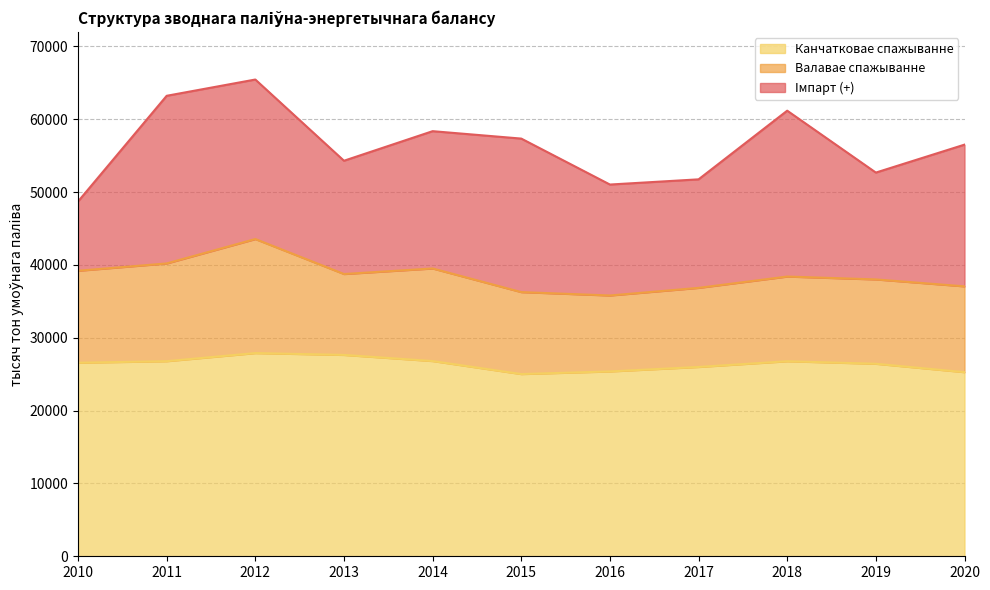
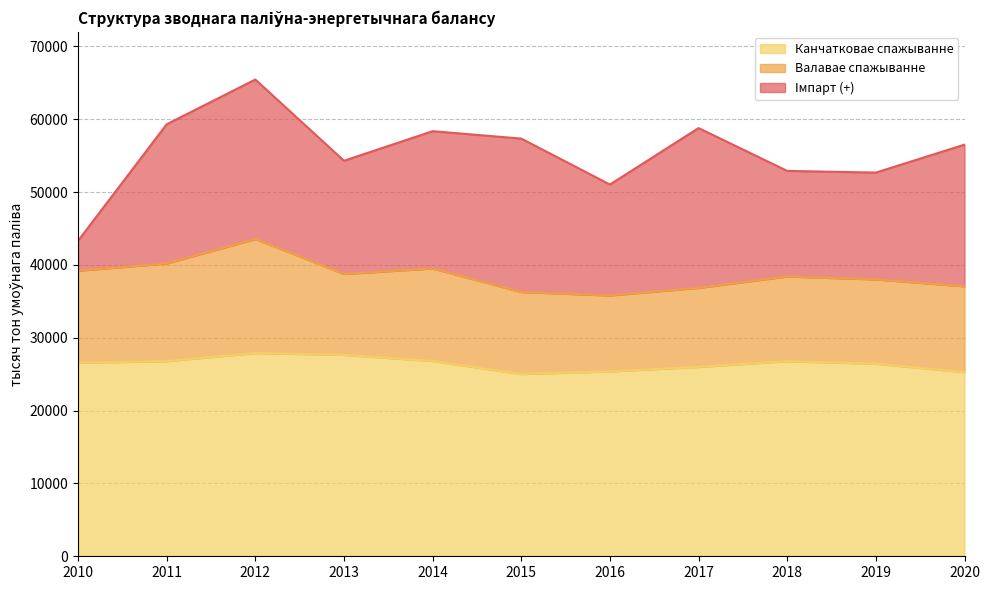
Імпарт (+), 2010: 49000 -> 43000
Імпарт (+), 2011: 63000 -> 59000
Імпарт (+), 2017: 52000 -> 59000
Імпарт (+), 2018: 61000 -> 53000
